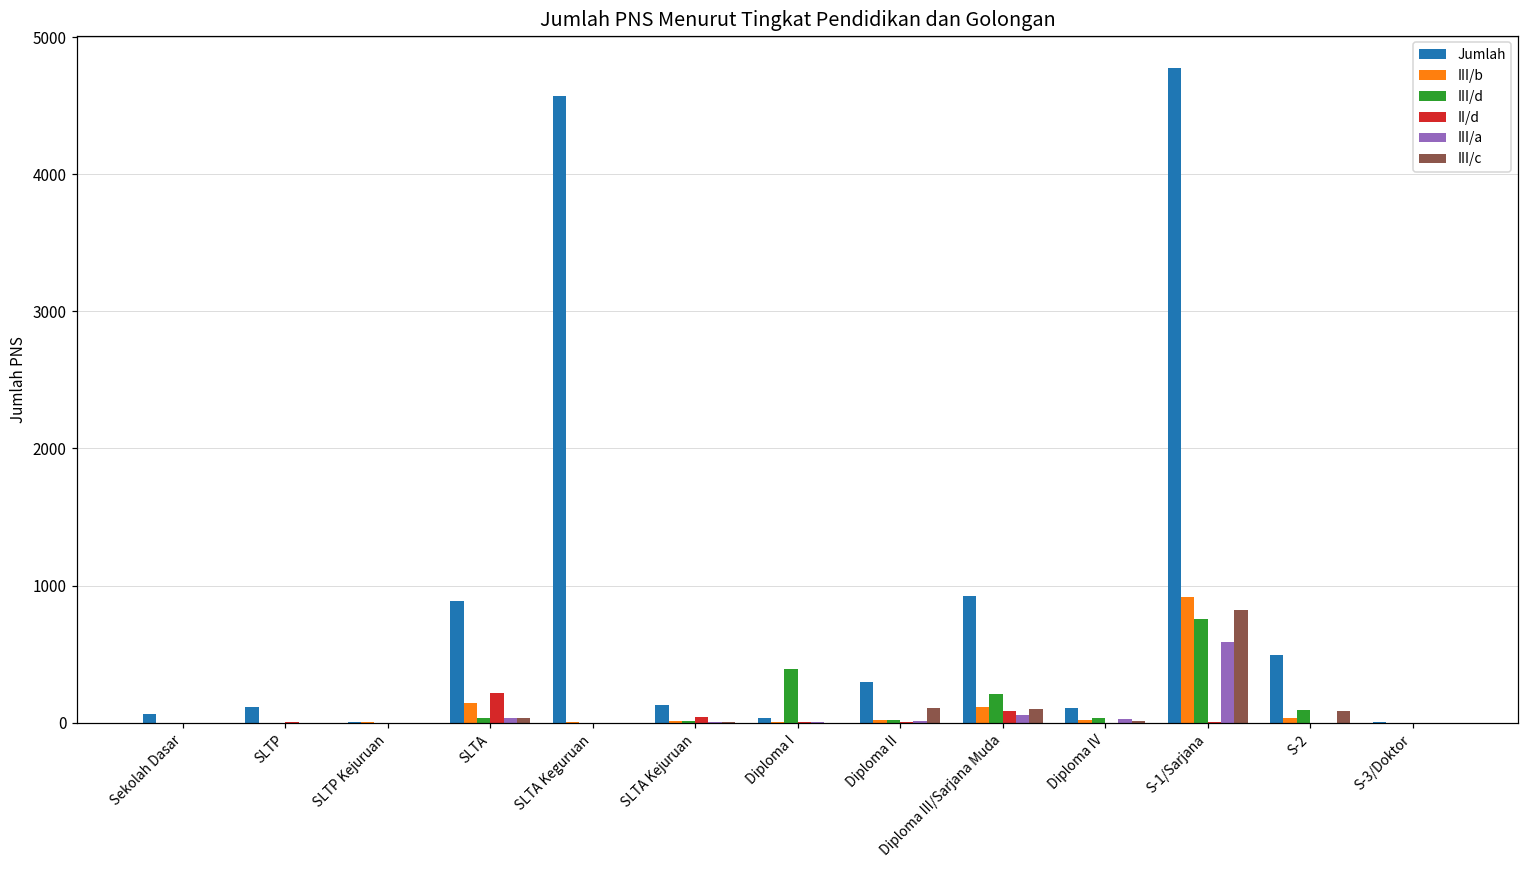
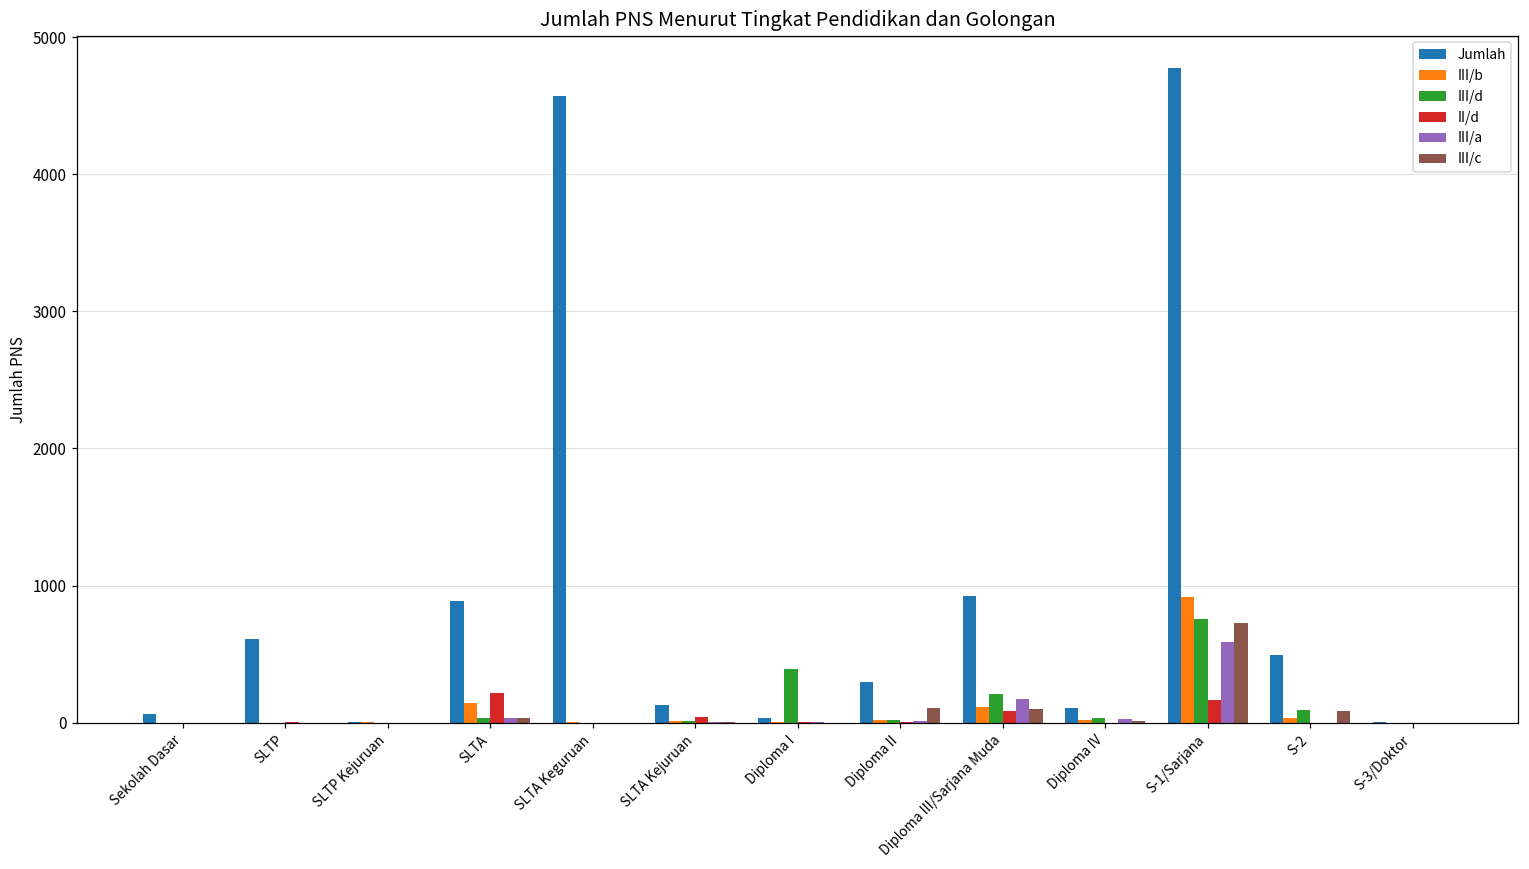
Jumlah, SLTP: 110 -> 610
III/a, Diploma III/Sarjana Muda: 60 -> 170
II/d, S-1/Sarjana: 0 -> 160
III/c, S-1/Sarjana: 820 -> 730
